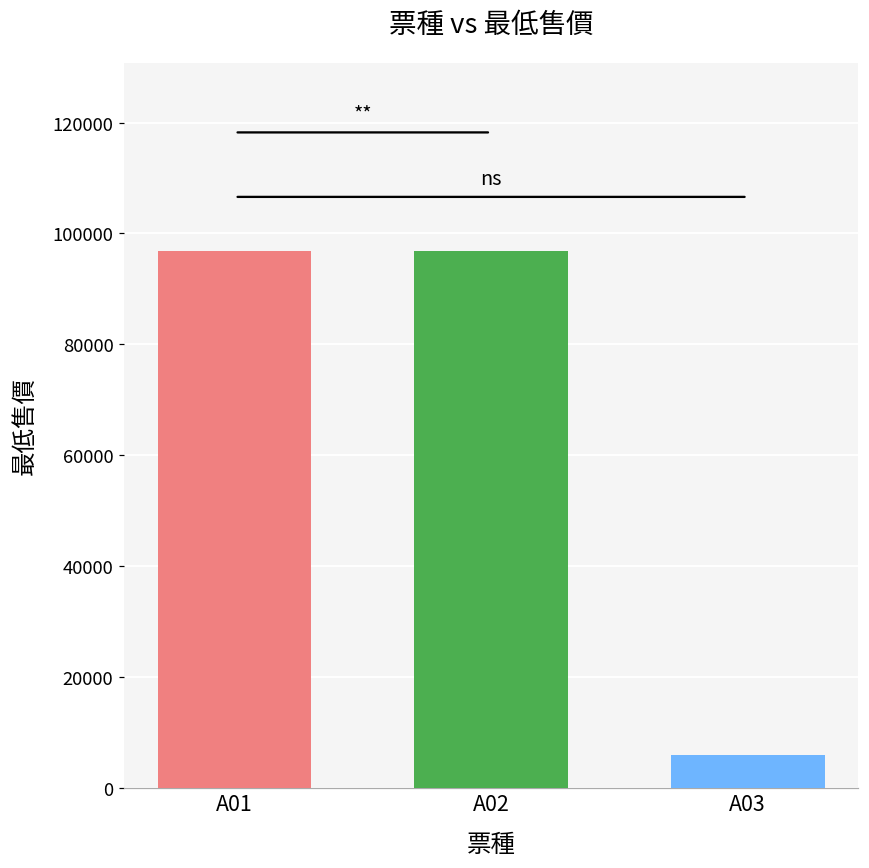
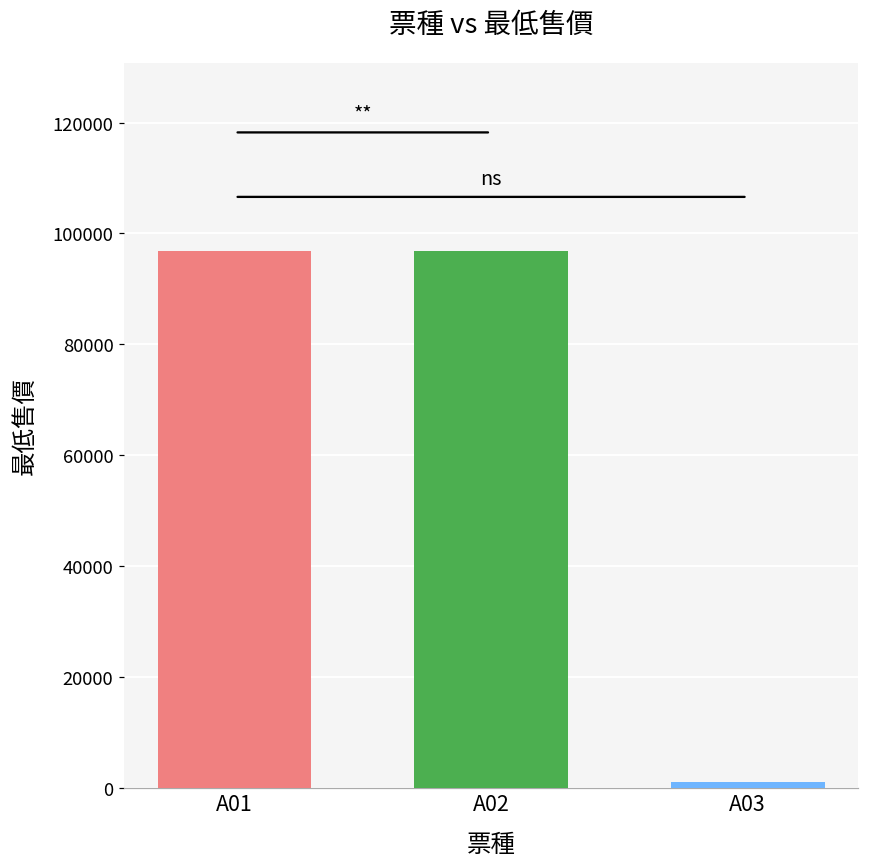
A03: 6000 -> 1000
